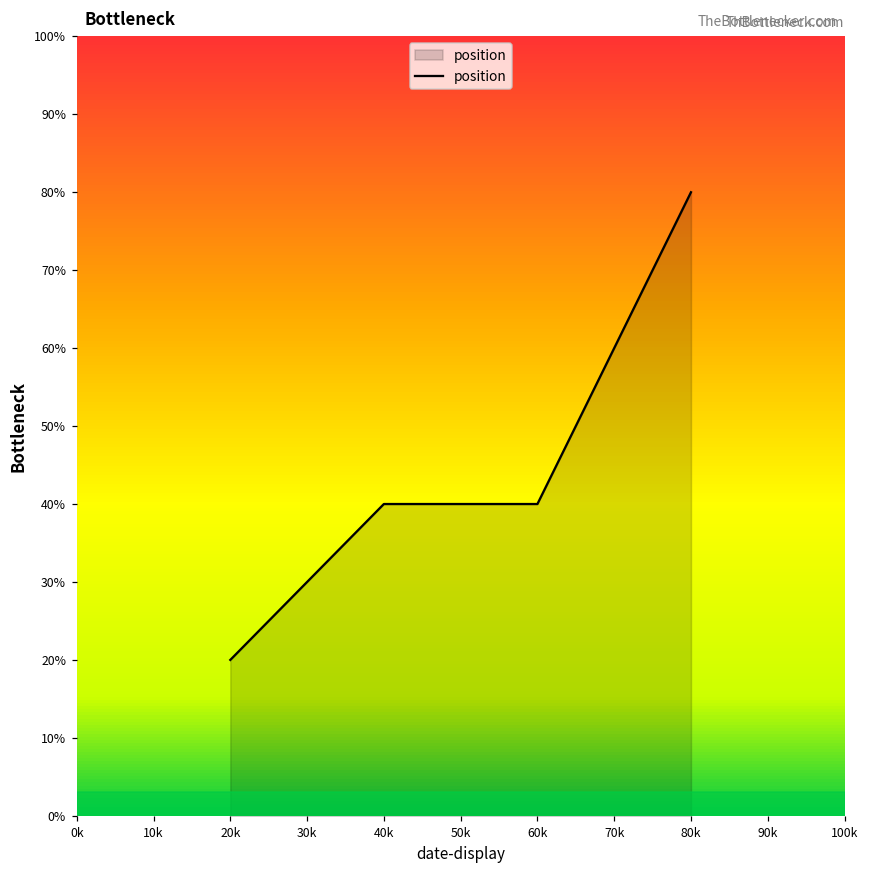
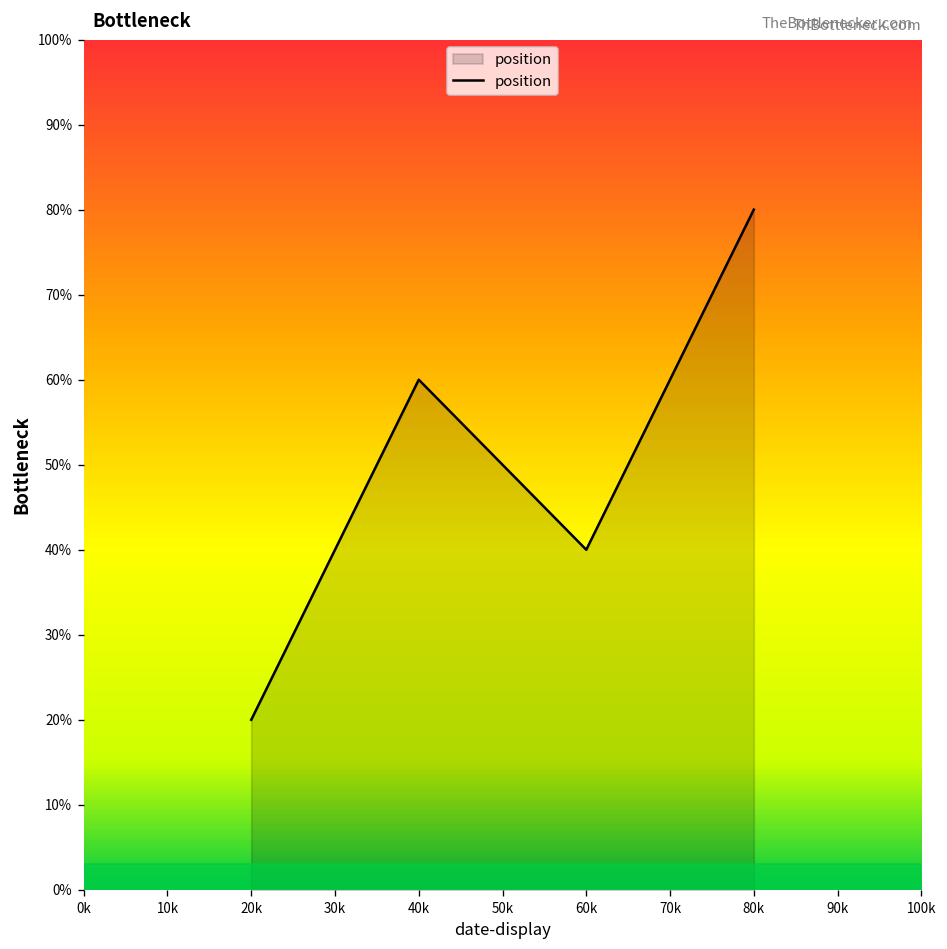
40k: 40% -> 60%
